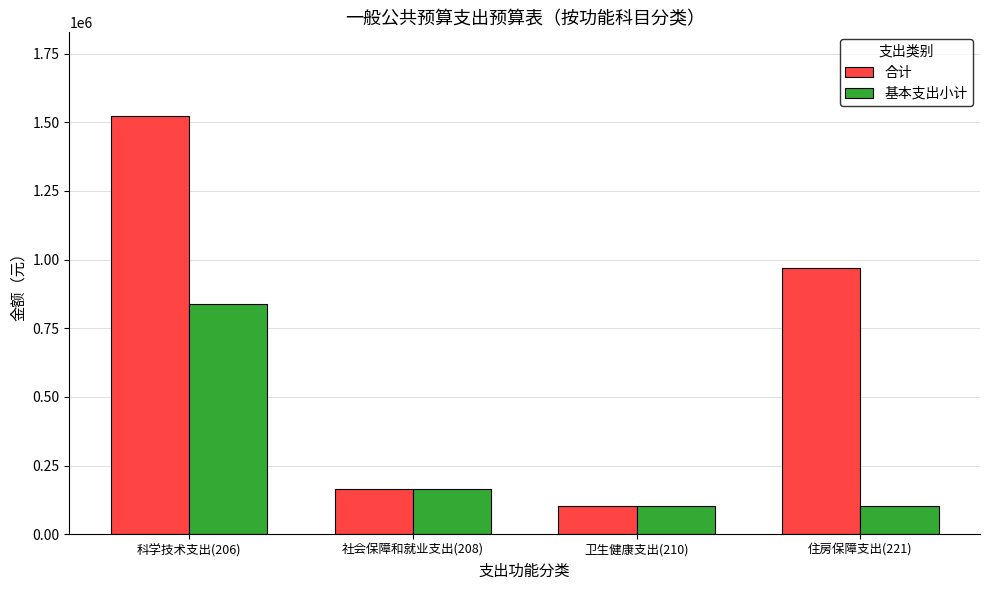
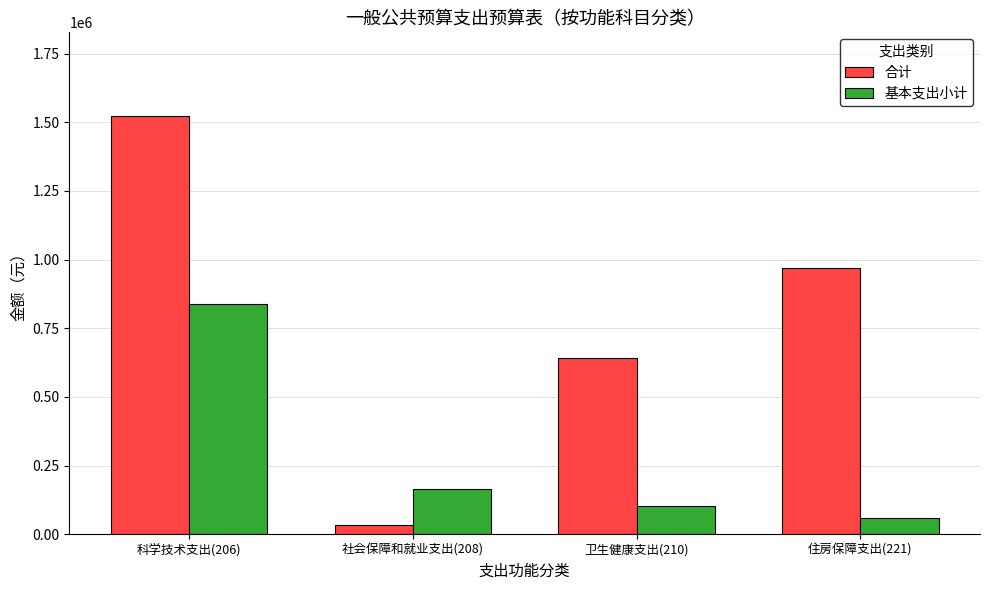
合计, 社会保障和就业支出(208): 170000 -> 30000
合计, 卫生健康支出(210): 100000 -> 640000
基本支出小计, 住房保障支出(221): 100000 -> 60000
